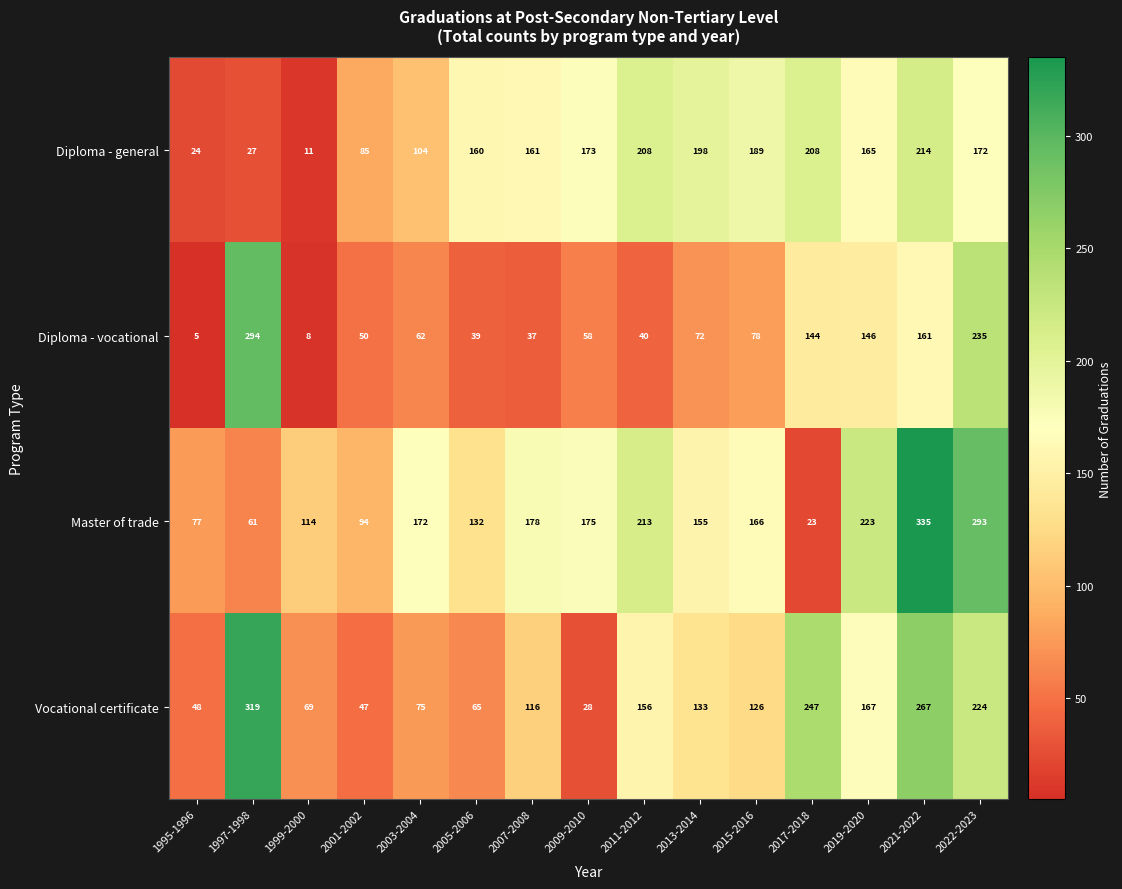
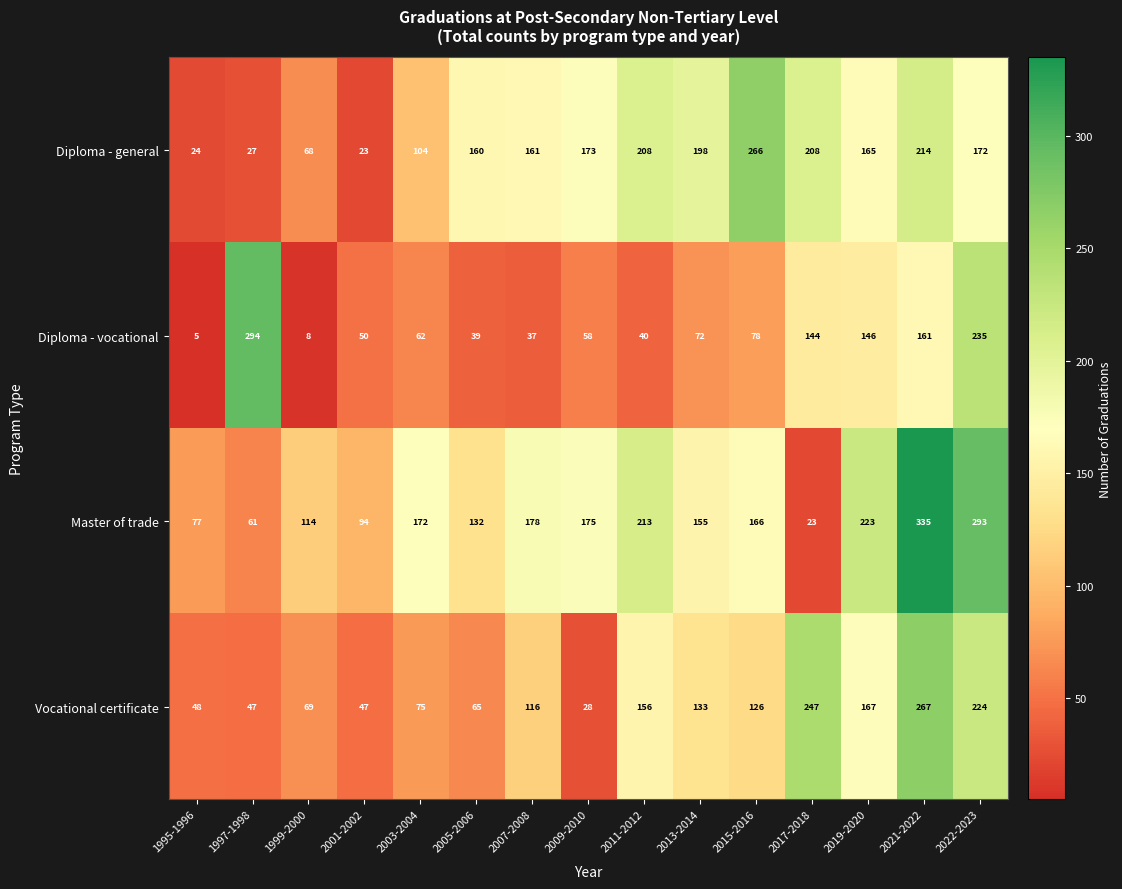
Diploma - general, 1999-2000: 11 -> 68
Diploma - general, 2001-2002: 85 -> 23
Diploma - general, 2015-2016: 189 -> 266
Vocational certificate, 1997-1998: 319 -> 47
